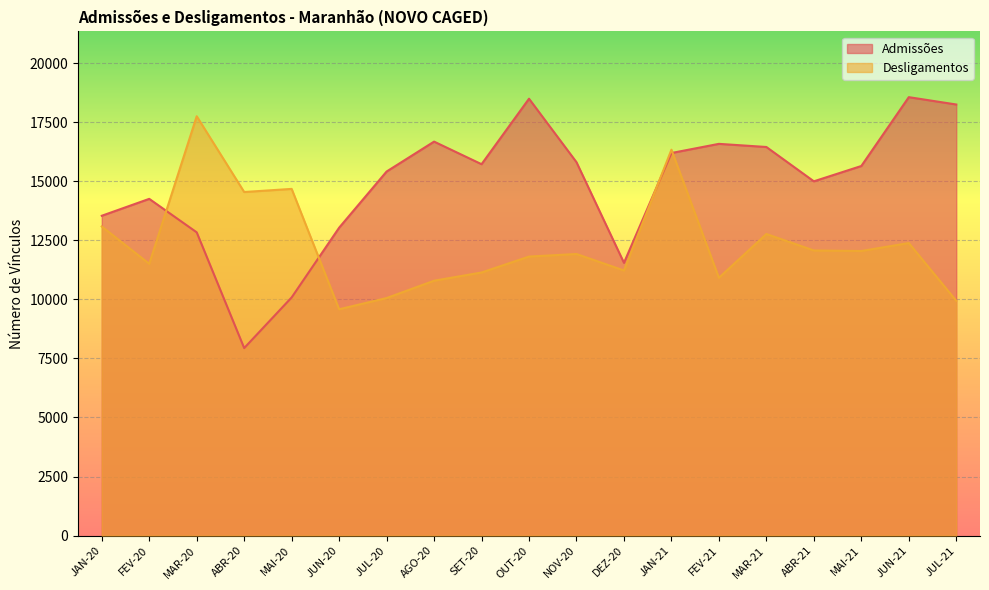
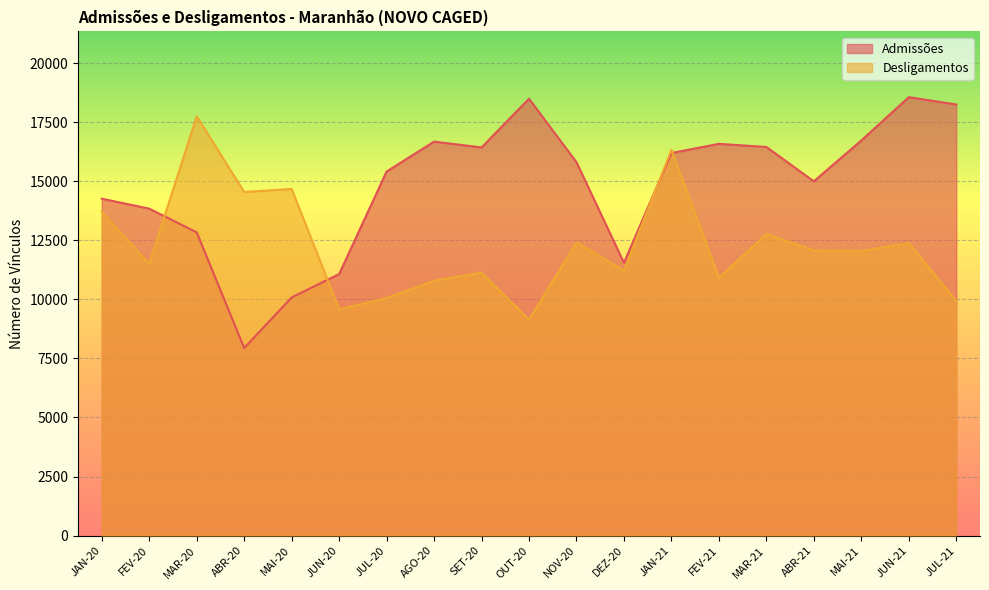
Admissões, JAN-20: 13500 -> 14300
Desligamentos, JAN-20: 13100 -> 13700
Admissões, FEV-20: 14300 -> 13800
Admissões, JUN-20: 13000 -> 11100
Admissões, SET-20: 15700 -> 16400
Desligamentos, OUT-20: 11800 -> 9100
Desligamentos, NOV-20: 11900 -> 12400
Admissões, MAI-21: 15700 -> 16700
